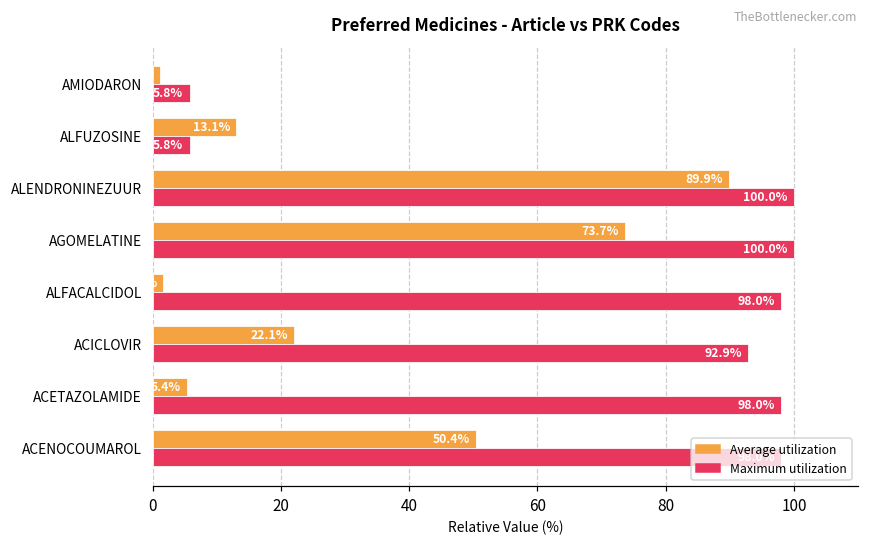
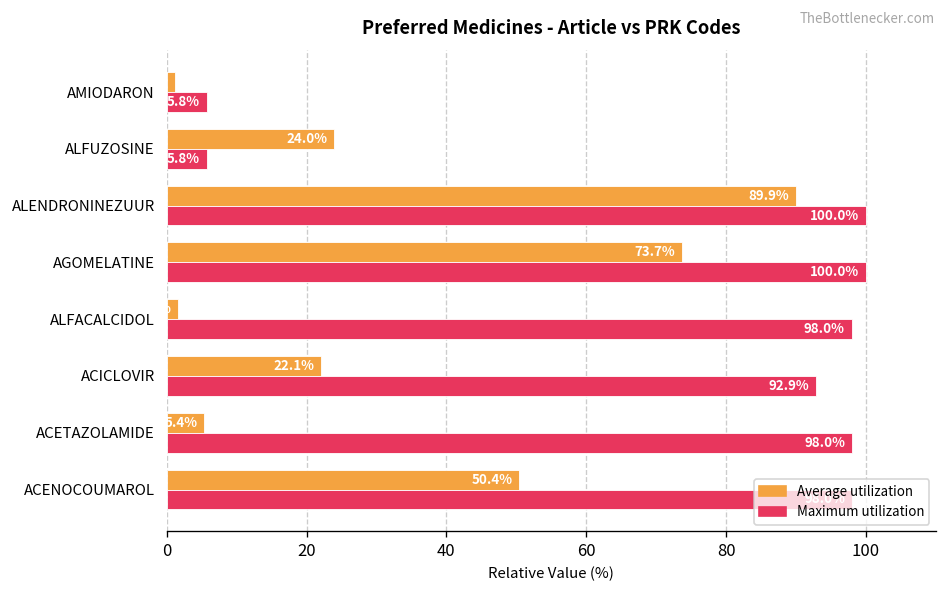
Average utilization, ALFUZOSINE: 13.1% -> 24.0%
